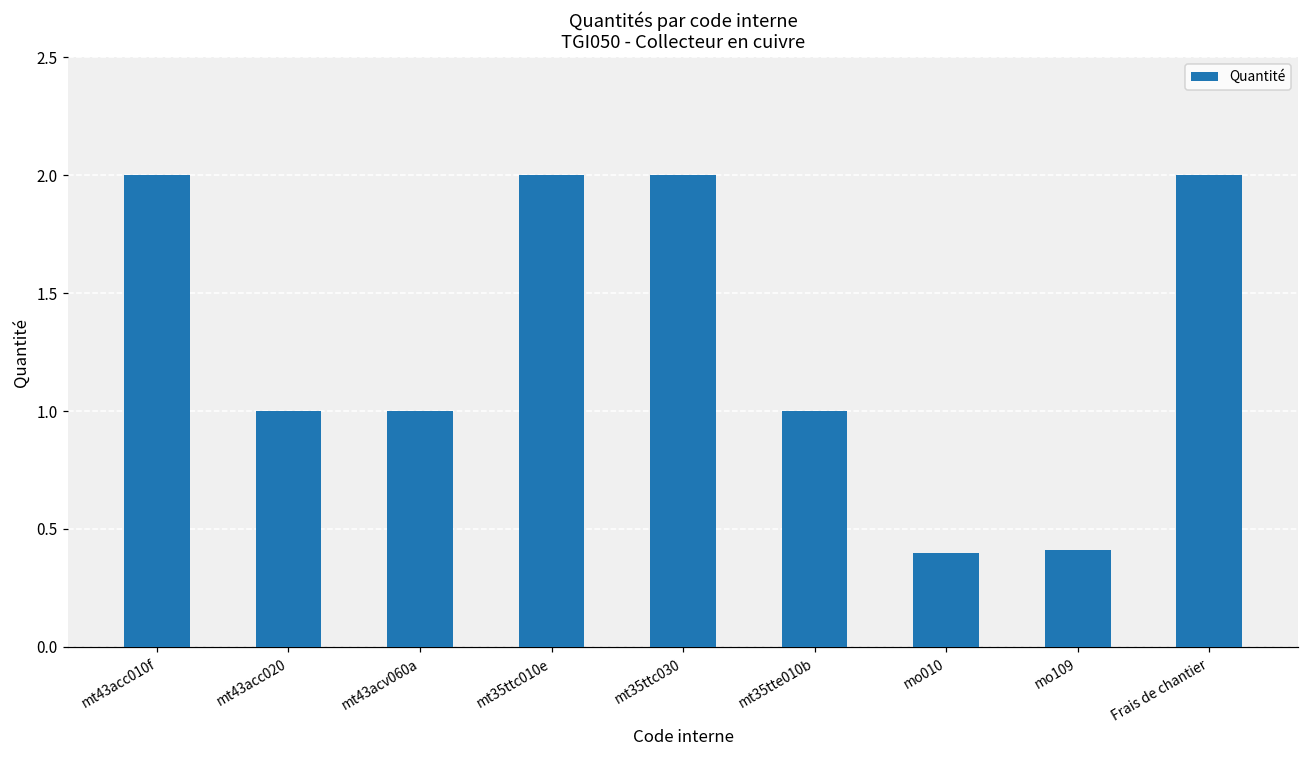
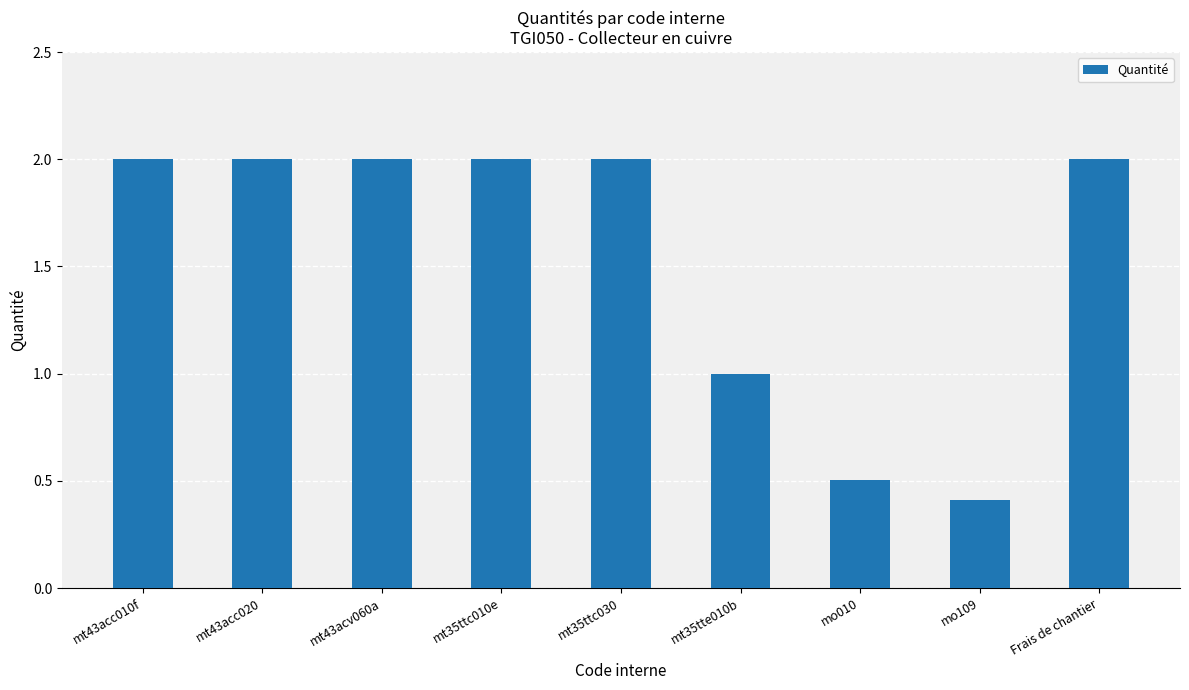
mt43acc020: 1 -> 2
mt43acv060a: 1 -> 2
mo010: 0.40 -> 0.51
